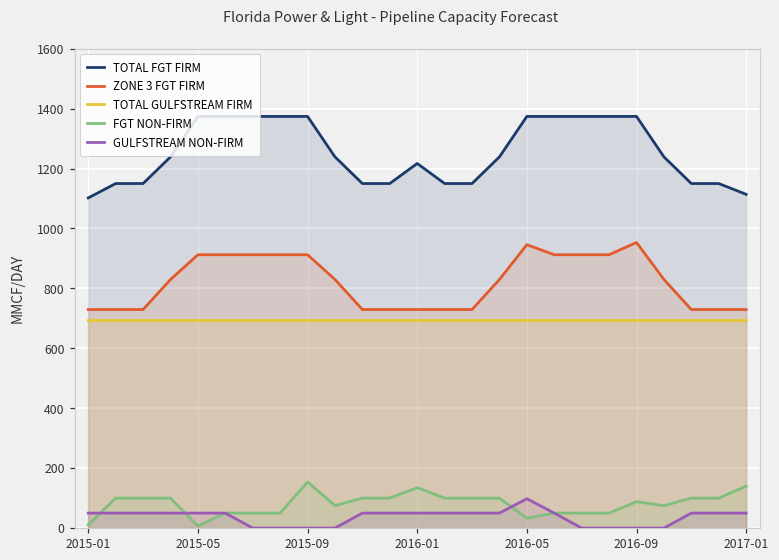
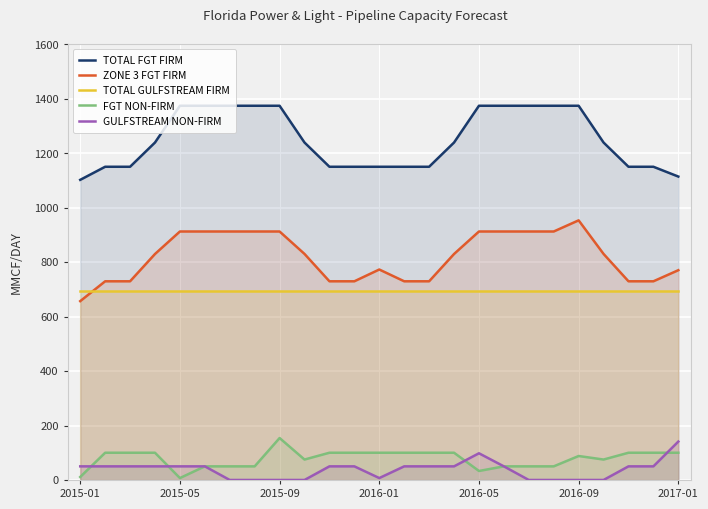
ZONE 3 FGT FIRM, 2015-01: 730 -> 660
TOTAL FGT FIRM, 2016-01: 1220 -> 1150
ZONE 3 FGT FIRM, 2016-01: 730 -> 770
FGT NON-FIRM, 2016-01: 140 -> 100
GULFSTREAM NON-FIRM, 2016-01: 50 -> 10
ZONE 3 FGT FIRM, 2016-05: 950 -> 910
ZONE 3 FGT FIRM, 2017-01: 730 -> 770
FGT NON-FIRM, 2017-01: 140 -> 100
GULFSTREAM NON-FIRM, 2017-01: 50 -> 140
